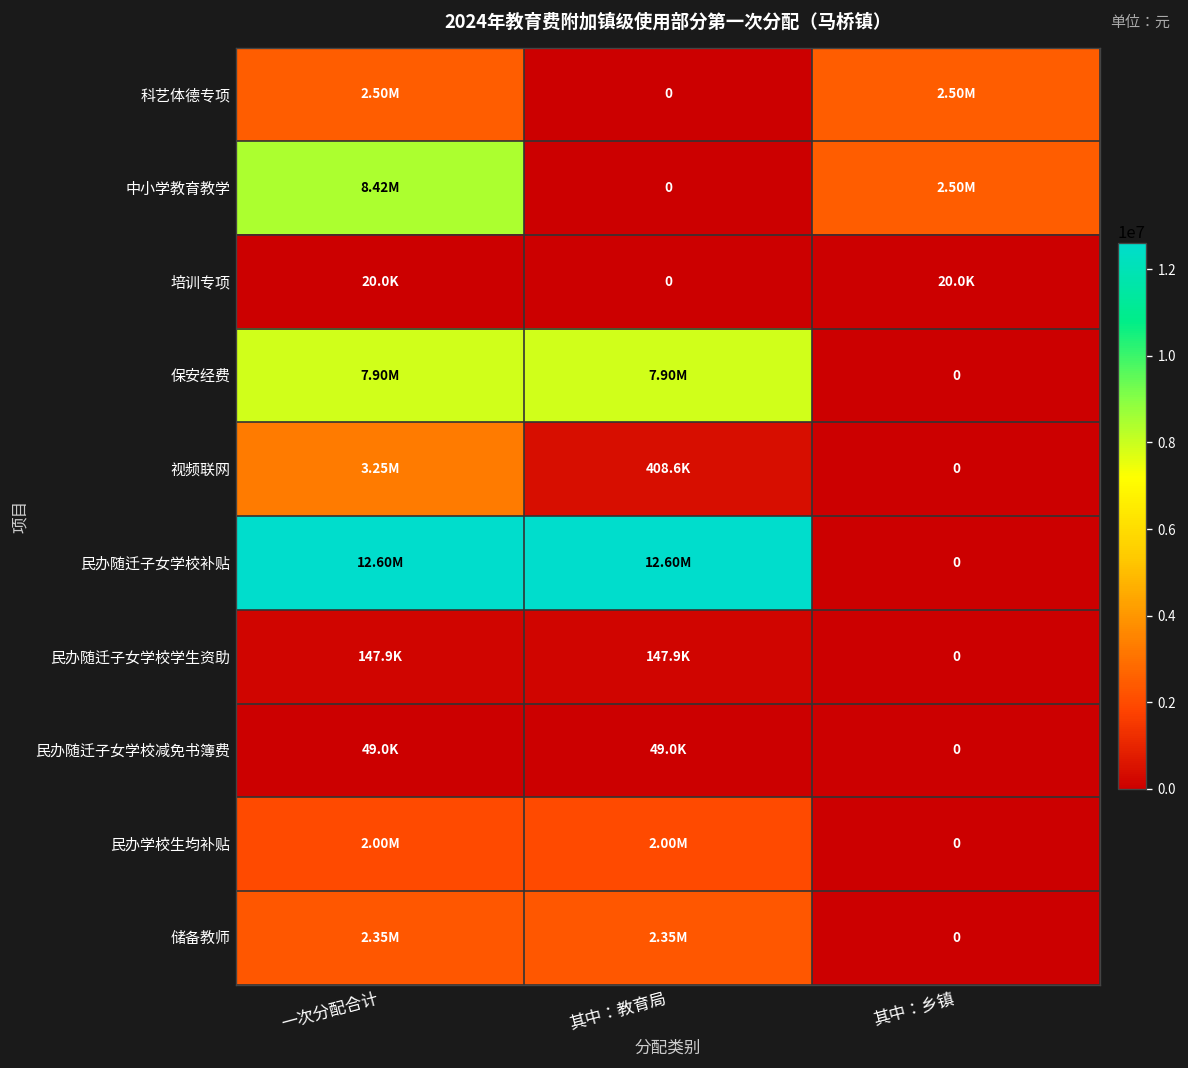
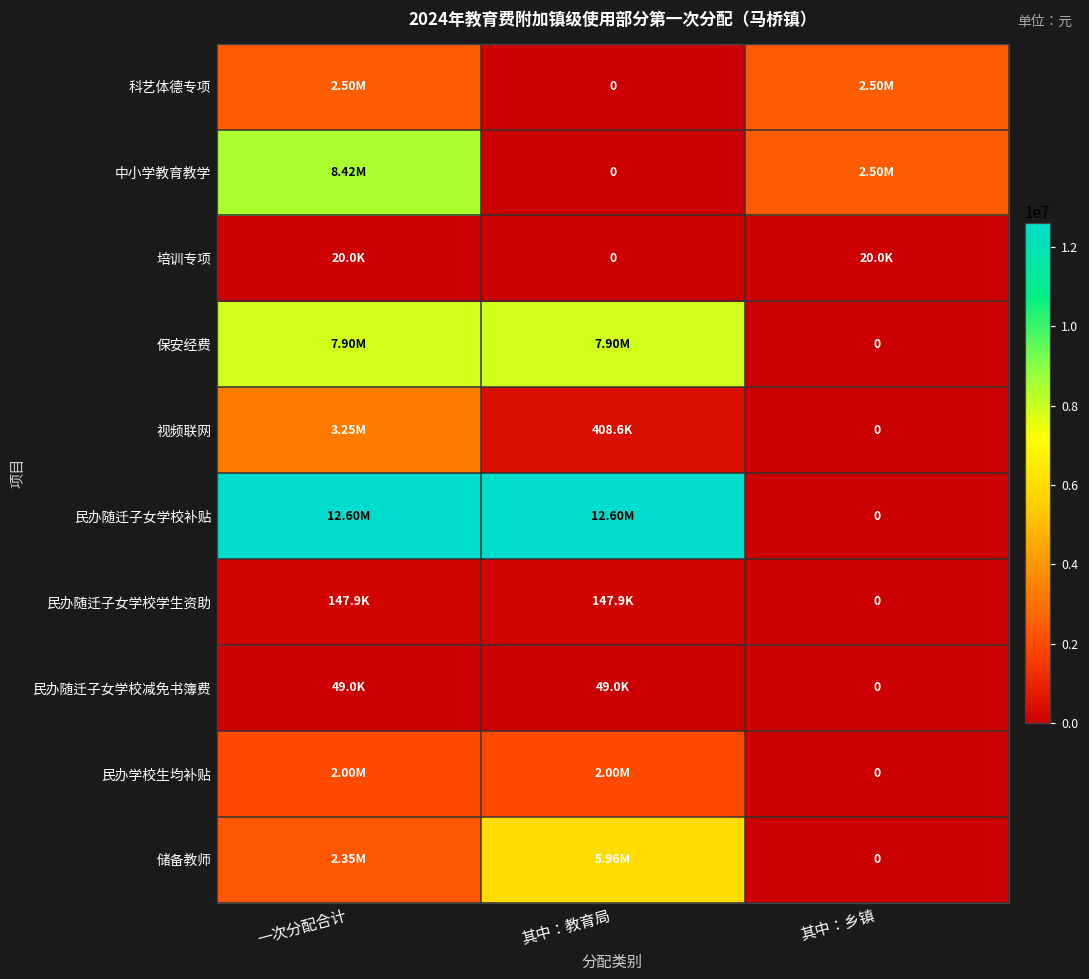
储备教师, 其中：教育局: 2.35M -> 5.96M
